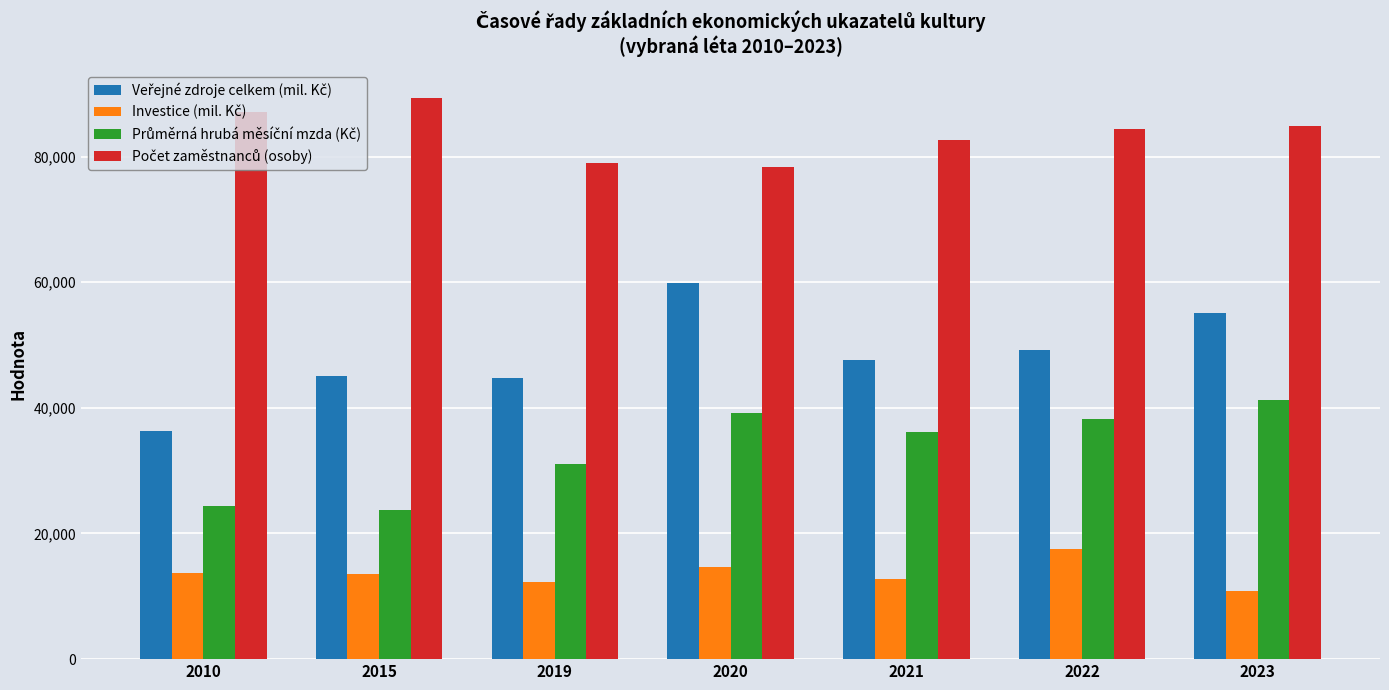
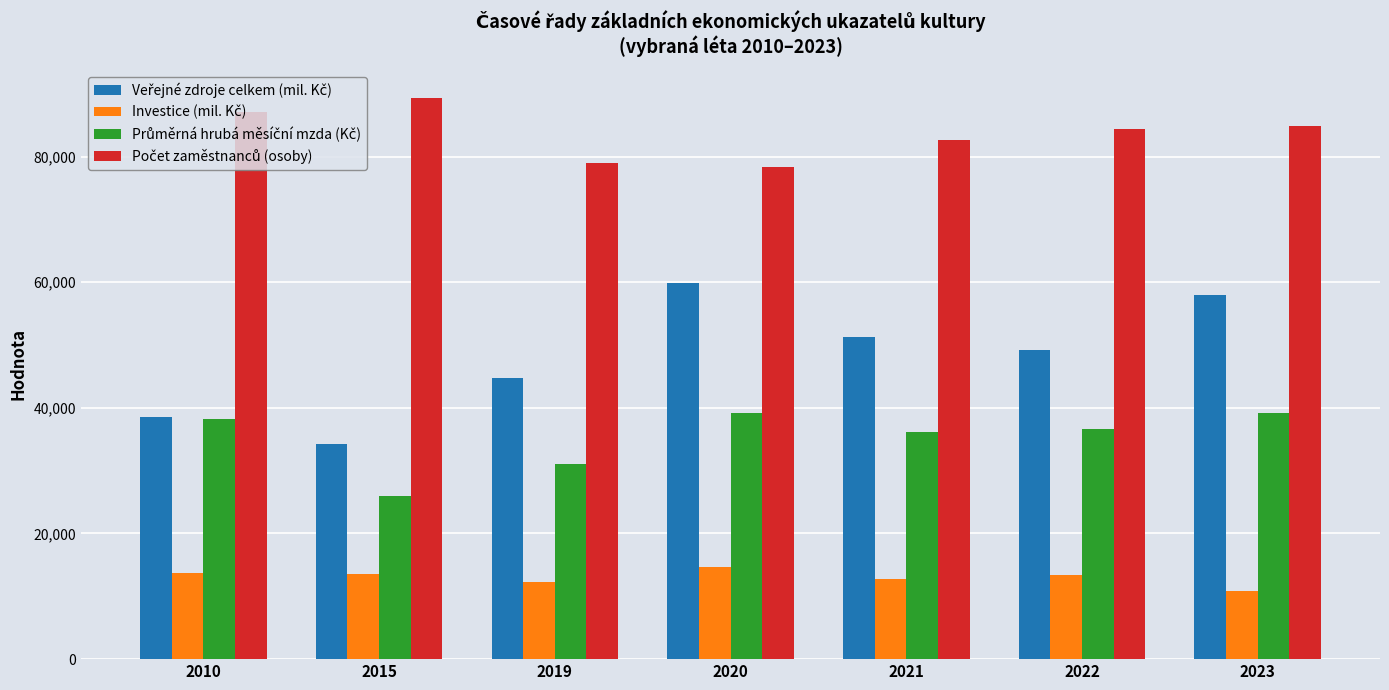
Veřejné zdroje celkem (mil. Kč), 2010: 36,000 -> 38,000
Průměrná hrubá měsíční mzda (Kč), 2010: 24,000 -> 38,000
Veřejné zdroje celkem (mil. Kč), 2015: 45,000 -> 34,000
Průměrná hrubá měsíční mzda (Kč), 2015: 24,000 -> 26,000
Veřejné zdroje celkem (mil. Kč), 2021: 48,000 -> 51,000
Investice (mil. Kč), 2022: 17,000 -> 13,000
Průměrná hrubá měsíční mzda (Kč), 2022: 38,000 -> 37,000
Veřejné zdroje celkem (mil. Kč), 2023: 55,000 -> 58,000
Průměrná hrubá měsíční mzda (Kč), 2023: 41,000 -> 39,000
